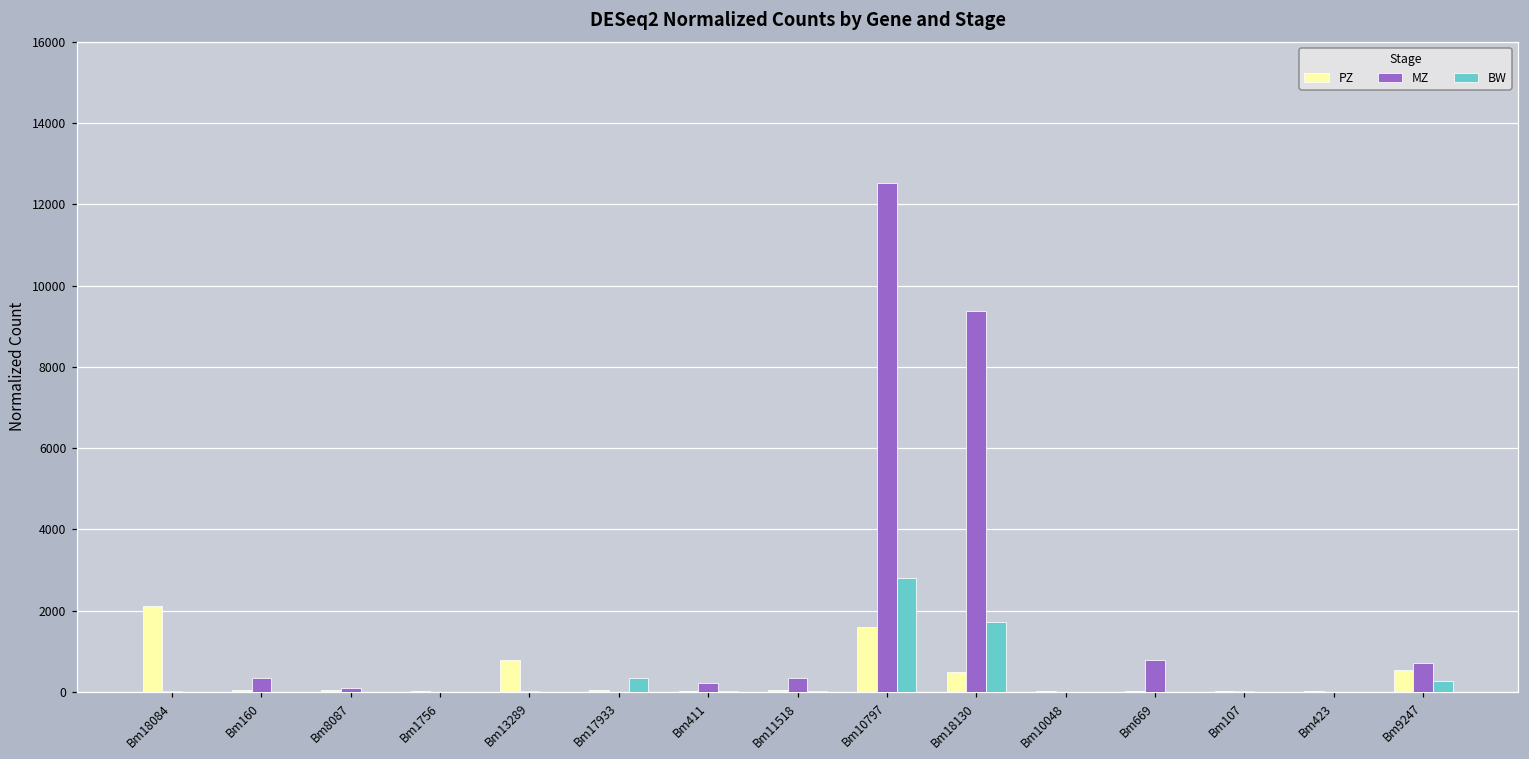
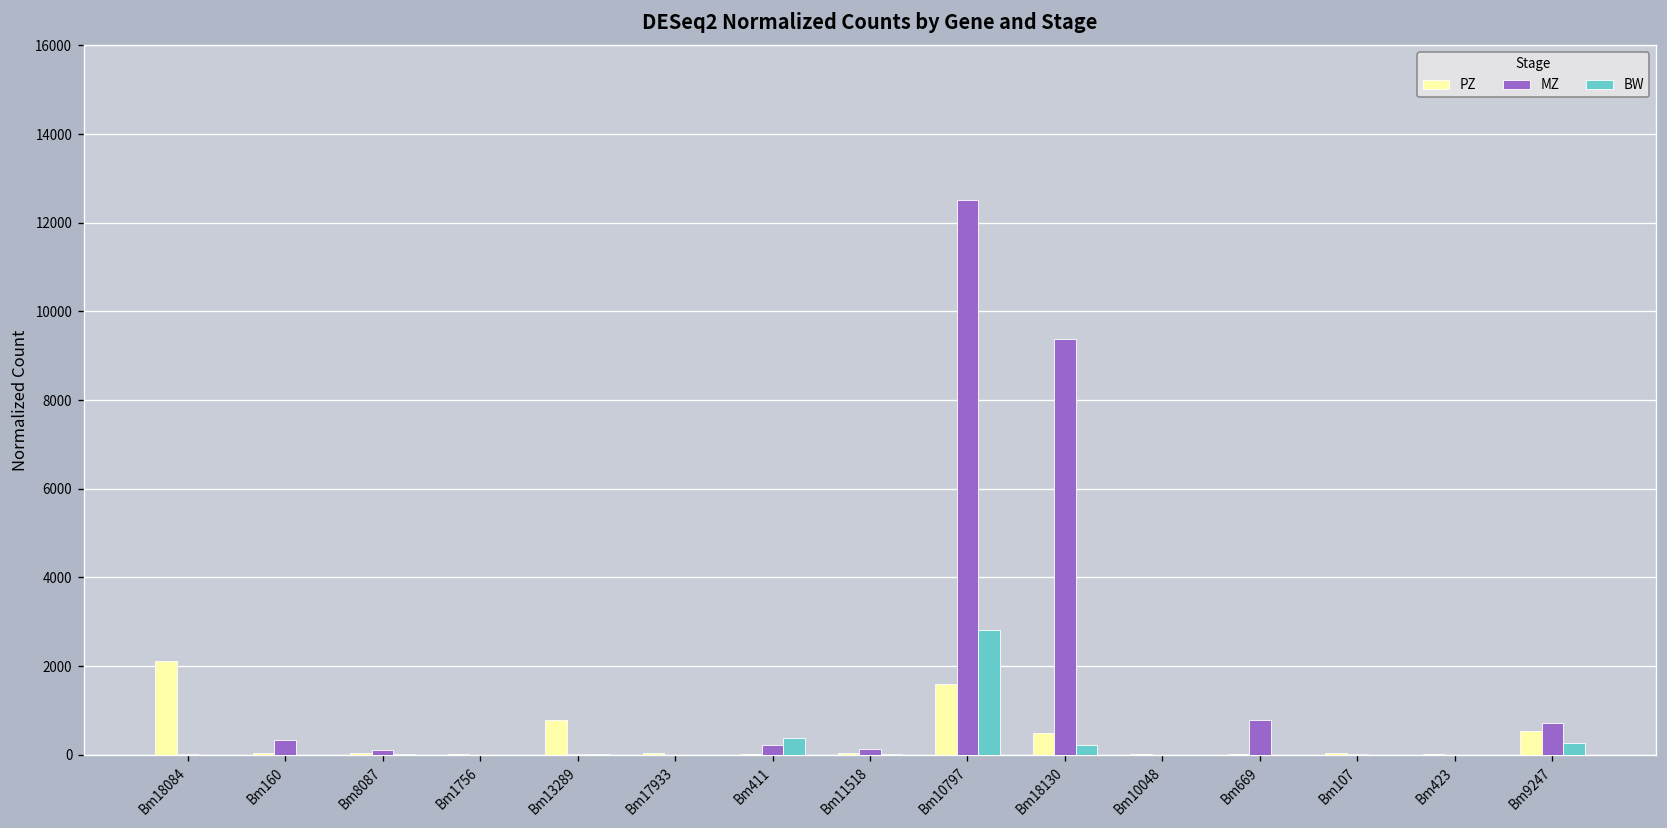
BW, Bm17933: 300 -> 0
BW, Bm411: 0 -> 400
MZ, Bm11518: 300 -> 100
BW, Bm18130: 1700 -> 200
